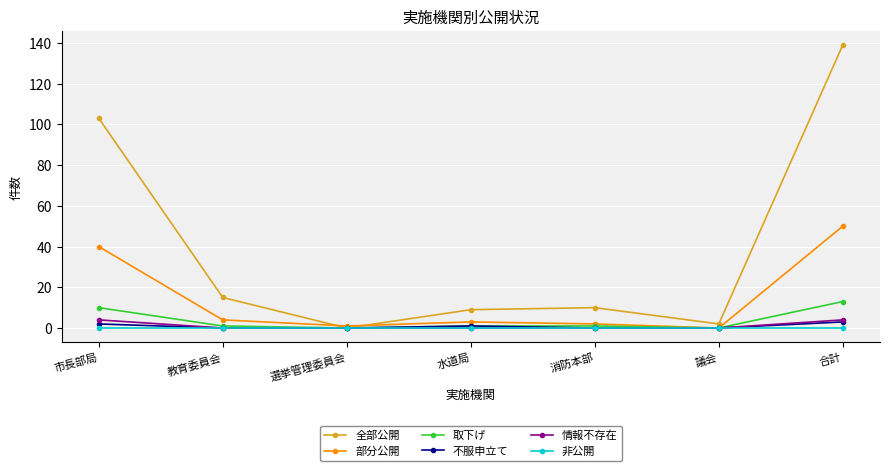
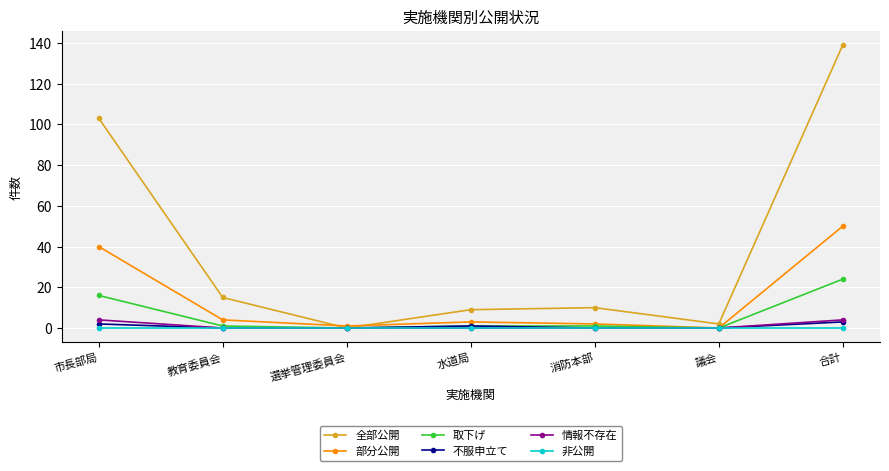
取下げ, 市長部局: 10 -> 16
取下げ, 合計: 13 -> 24
